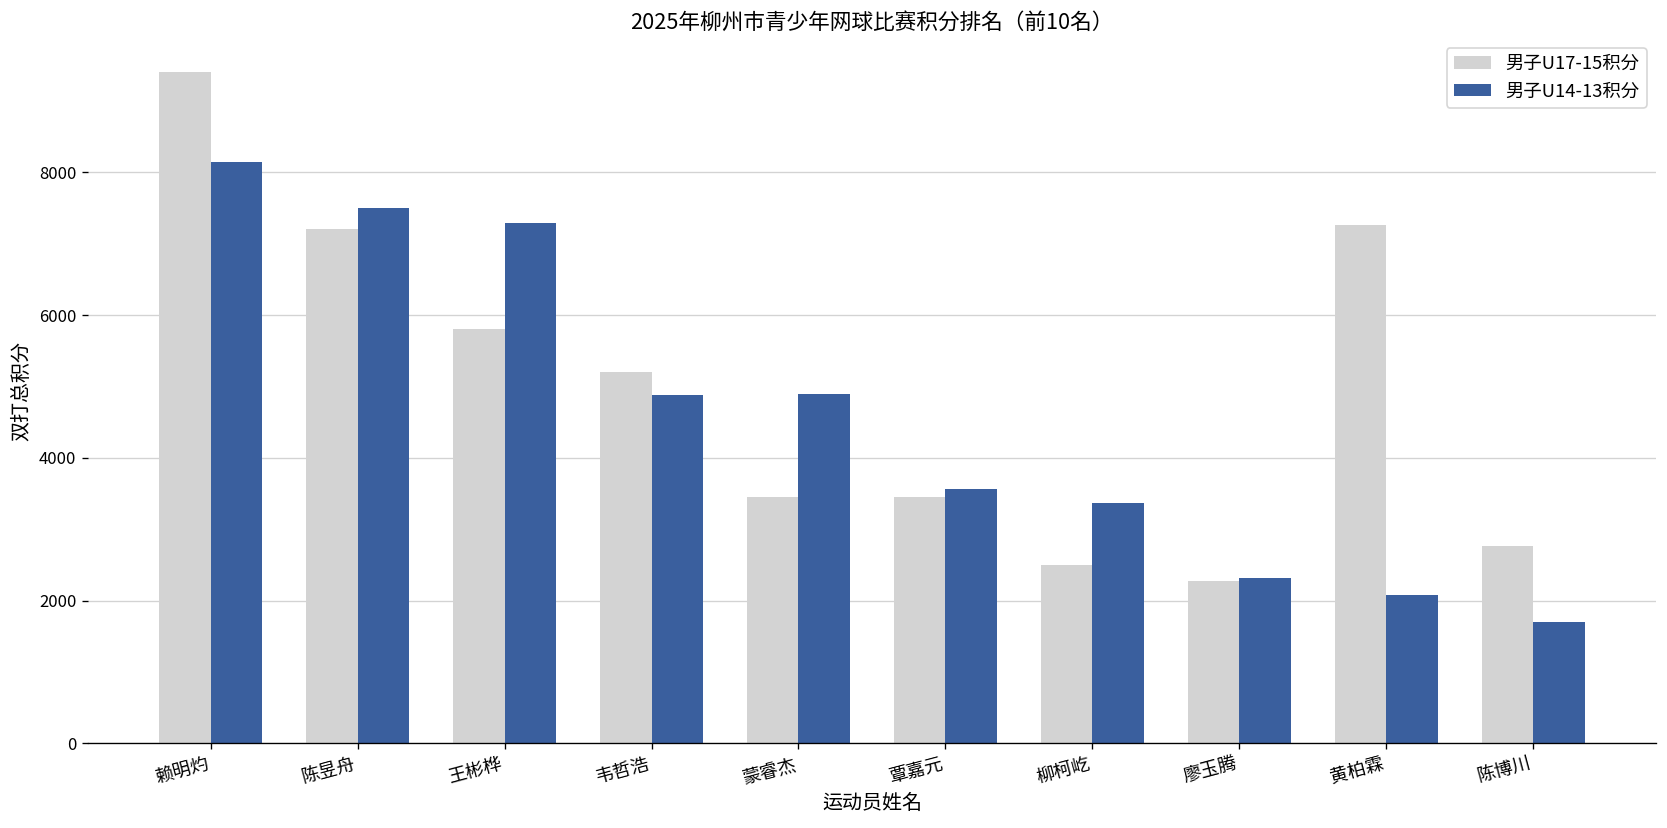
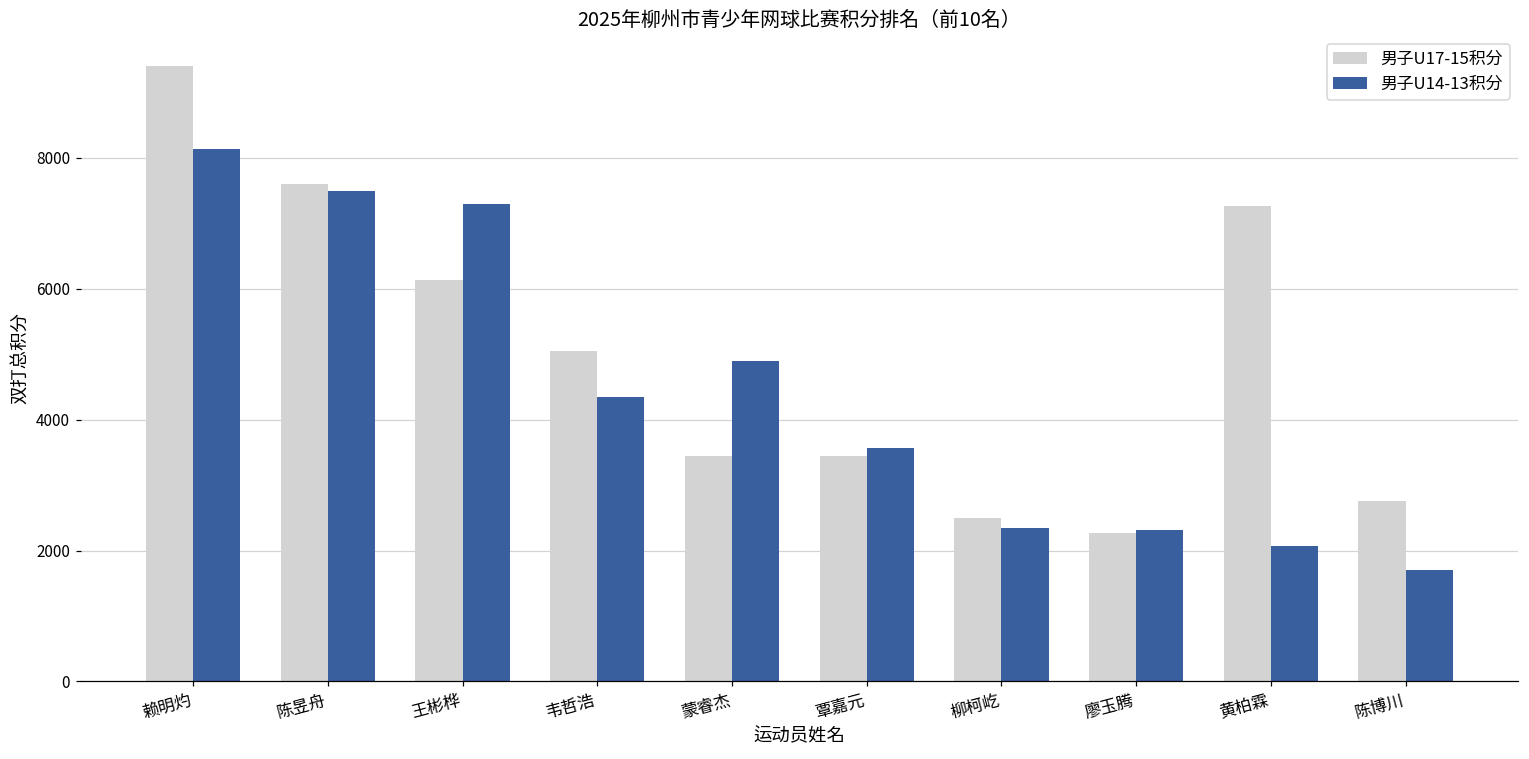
男子U17-15积分, 陈昱舟: 7200 -> 7600
男子U17-15积分, 王彬桦: 5800 -> 6100
男子U17-15积分, 韦哲浩: 5200 -> 5100
男子U14-13积分, 韦哲浩: 4900 -> 4300
男子U14-13积分, 柳柯屹: 3400 -> 2400
